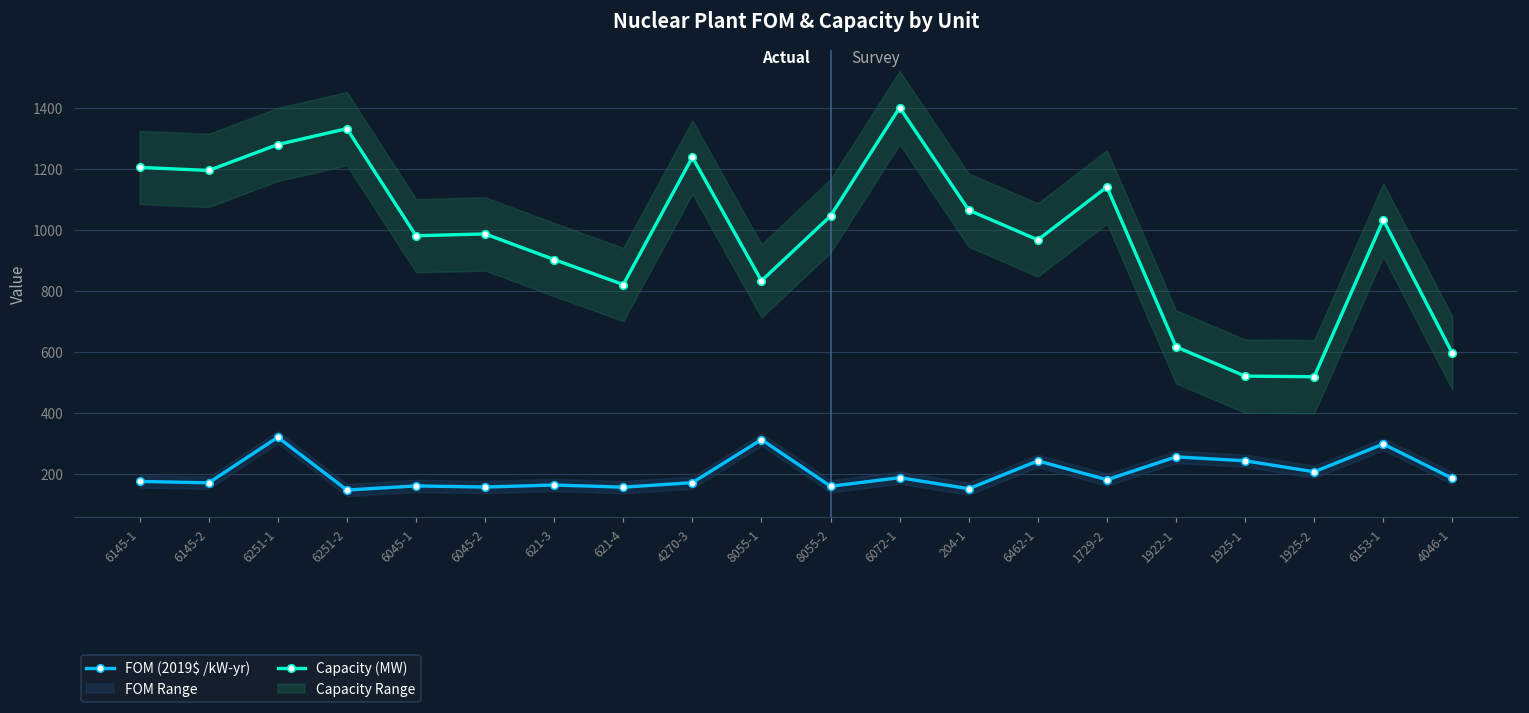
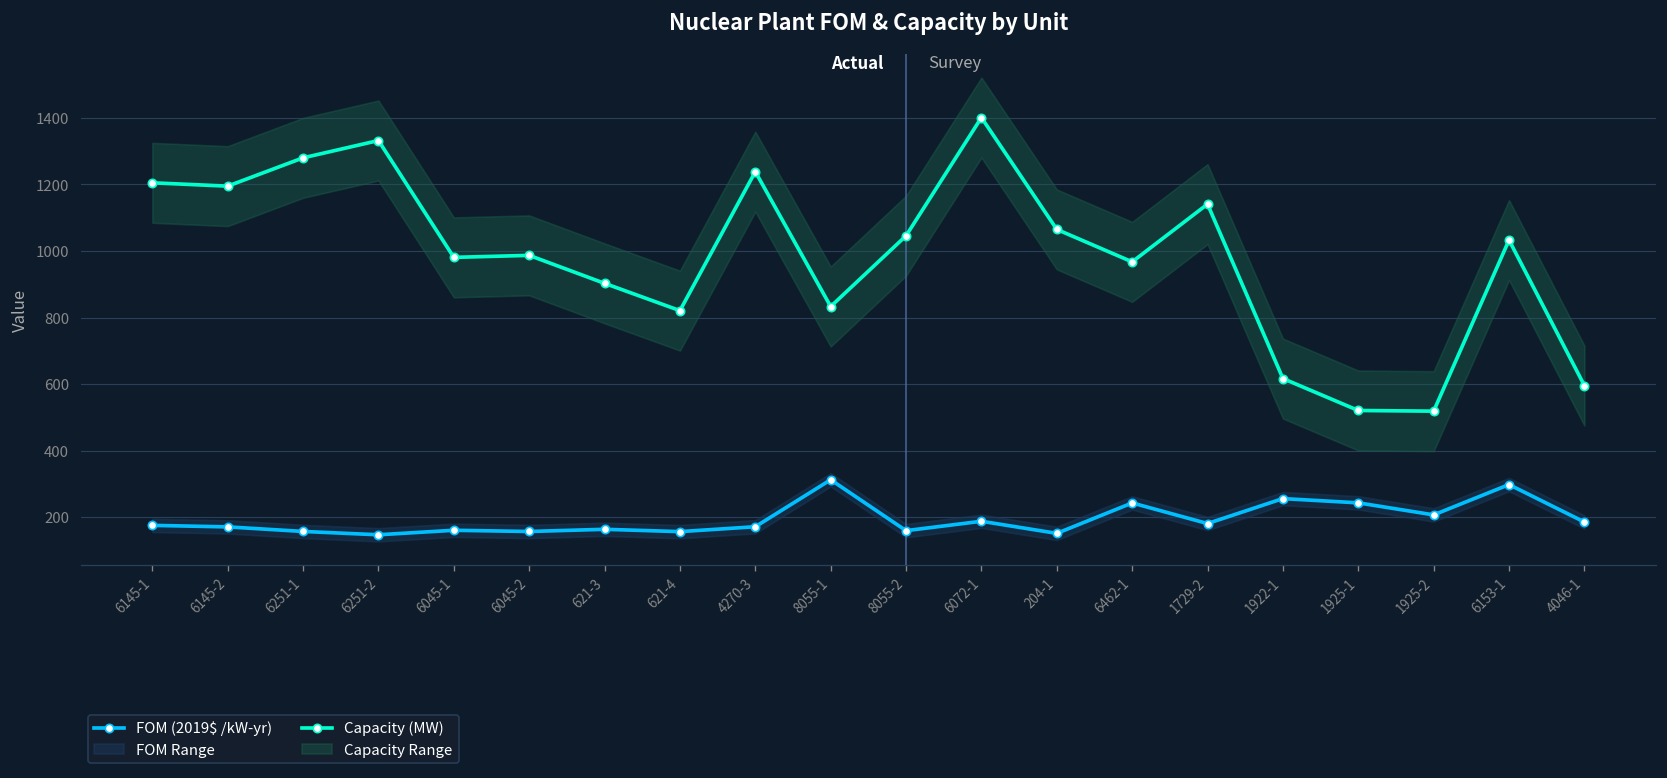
FOM (2019$ /kW-yr), 6251-1: 320 -> 160
